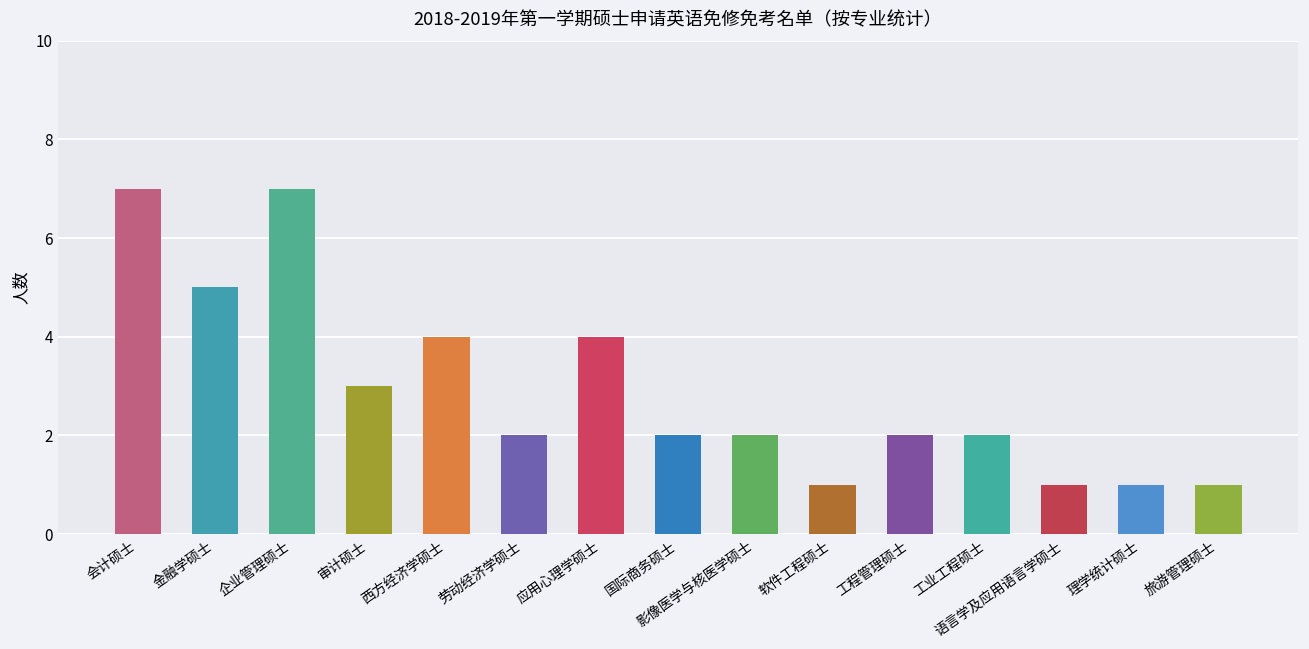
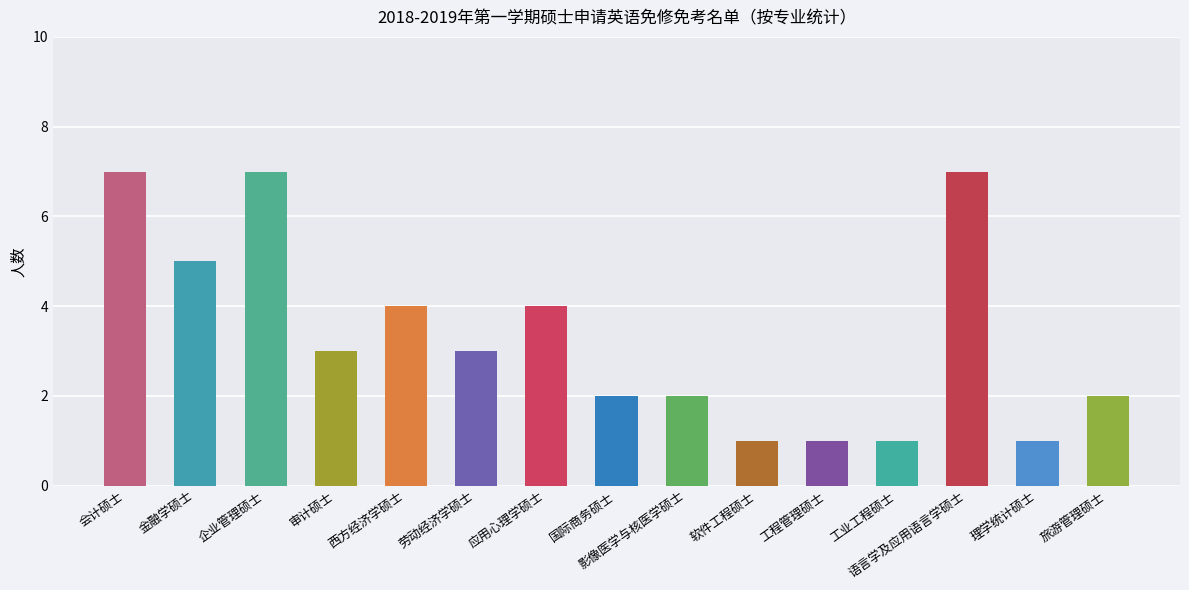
劳动经济学硕士: 2 -> 3
工程管理硕士: 2 -> 1
工业工程硕士: 2 -> 1
语言学及应用语言学硕士: 1 -> 7
旅游管理硕士: 1 -> 2
